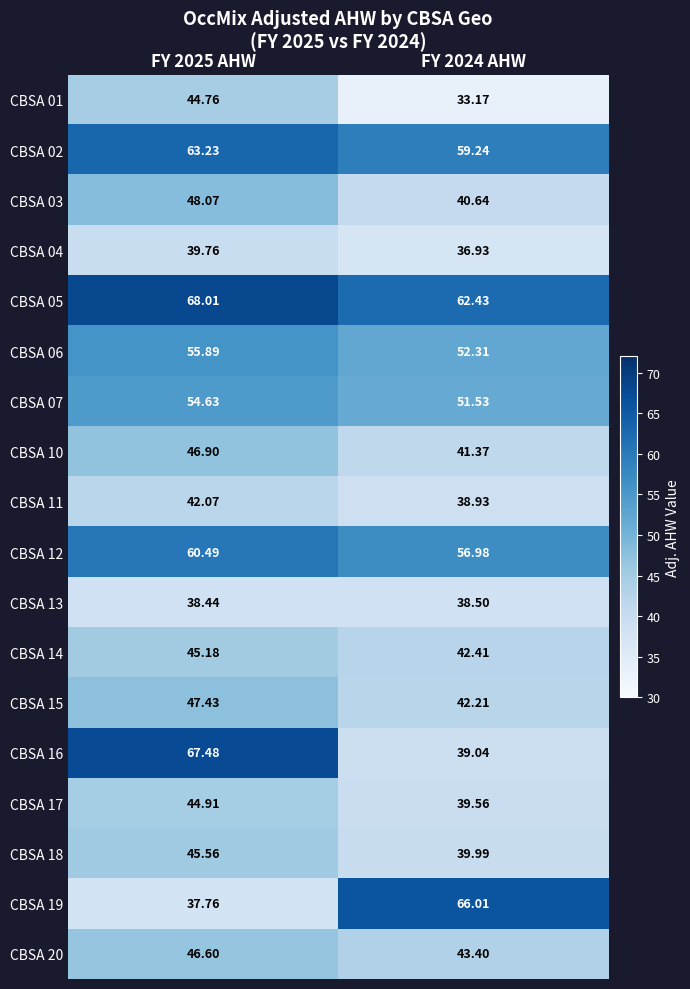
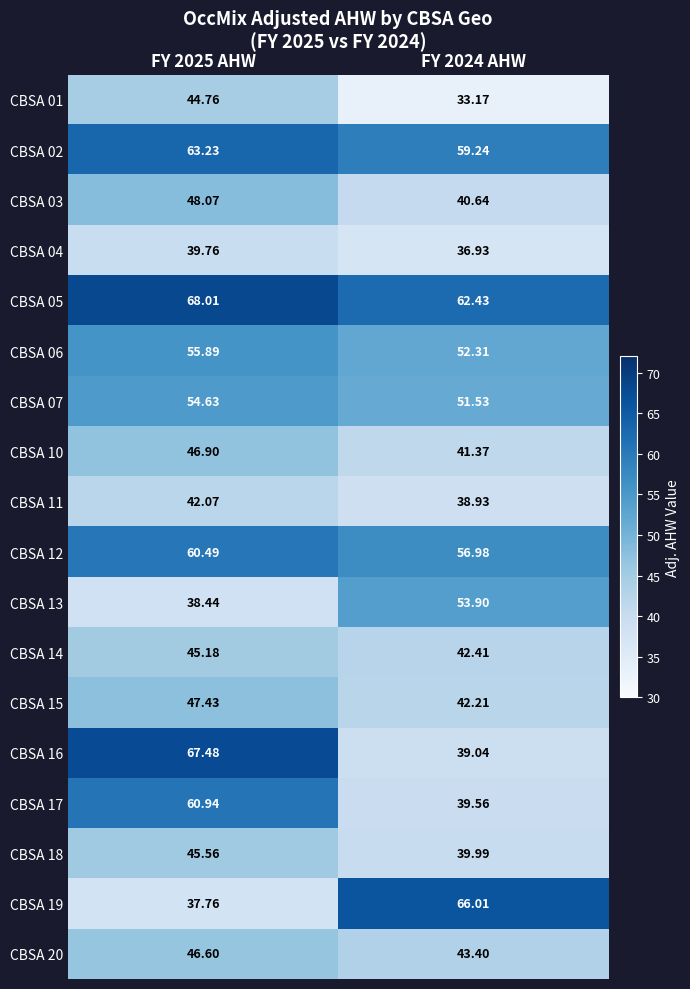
CBSA 13, FY 2024 AHW: 38.50 -> 53.90
CBSA 17, FY 2025 AHW: 44.91 -> 60.94
